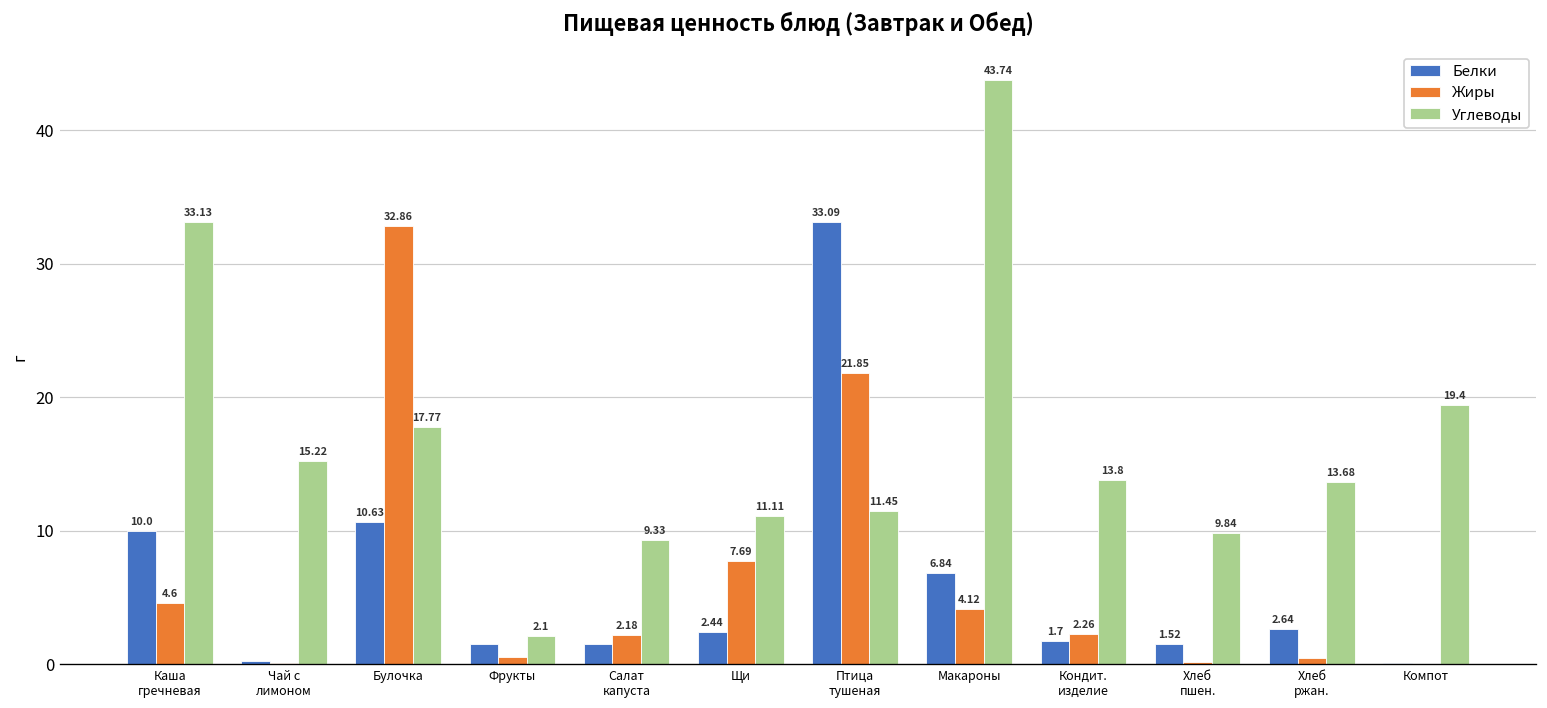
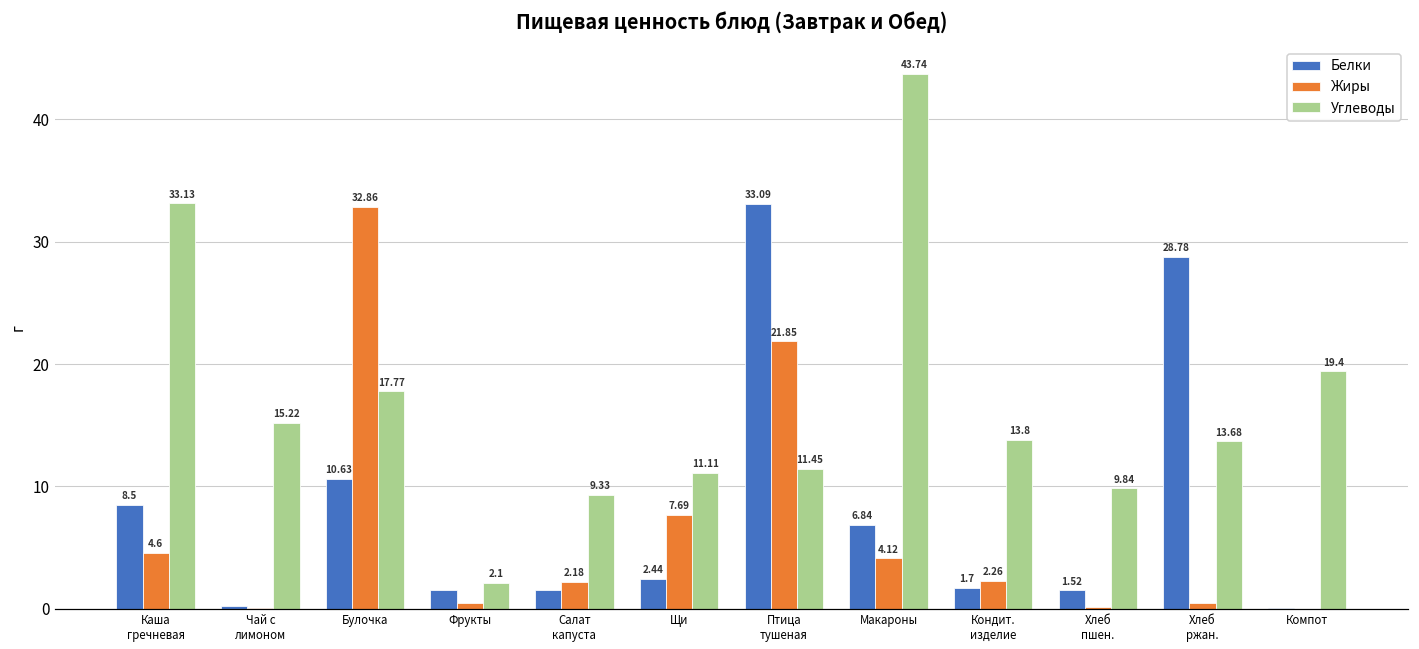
Белки, Каша гречневая: 10.0 -> 8.5
Белки, Хлеб ржан.: 2.64 -> 28.78
